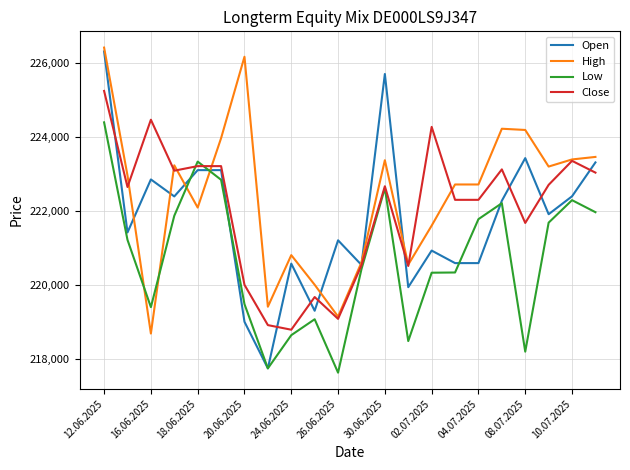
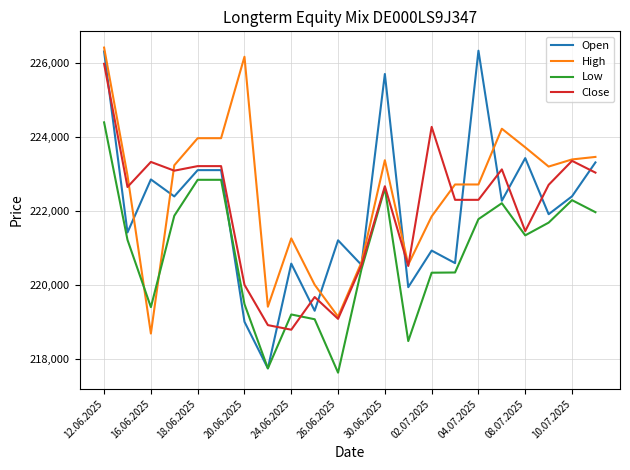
Close, 12.06.2025: 225,200 -> 226,000
Close, 16.06.2025: 224,500 -> 223,300
High, 18.06.2025: 222,100 -> 224,000
Low, 18.06.2025: 223,300 -> 222,800
High, 24.06.2025: 220,800 -> 221,300
Low, 24.06.2025: 218,700 -> 219,200
High, 02.07.2025: 221,600 -> 221,900
Open, 04.07.2025: 220,600 -> 226,300
High, 08.07.2025: 224,200 -> 223,700
Low, 08.07.2025: 218,200 -> 221,300
Close, 08.07.2025: 221,700 -> 221,500
